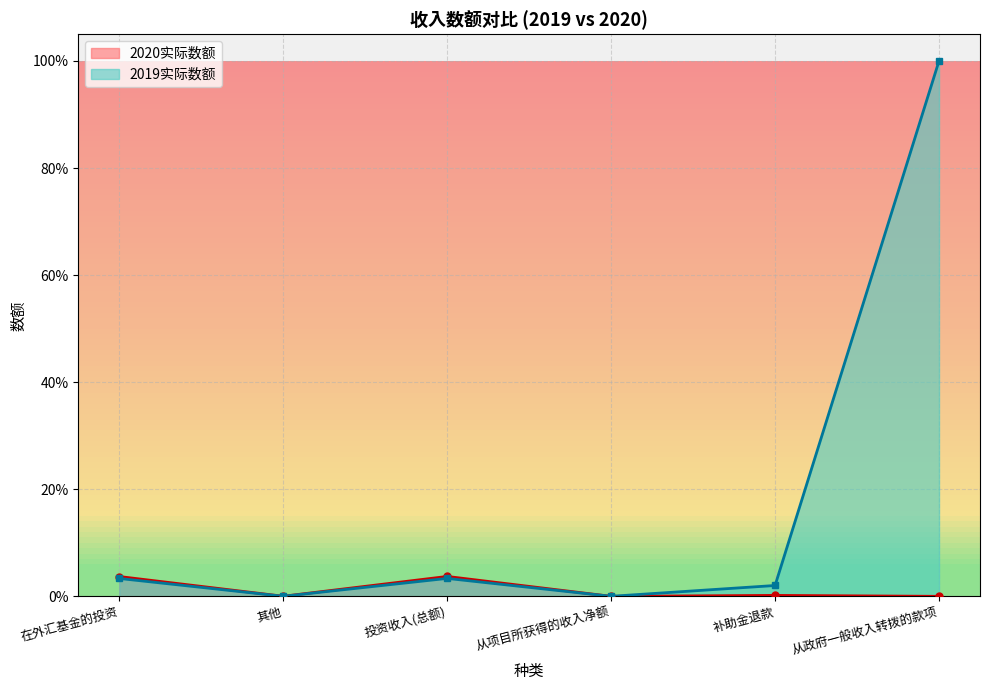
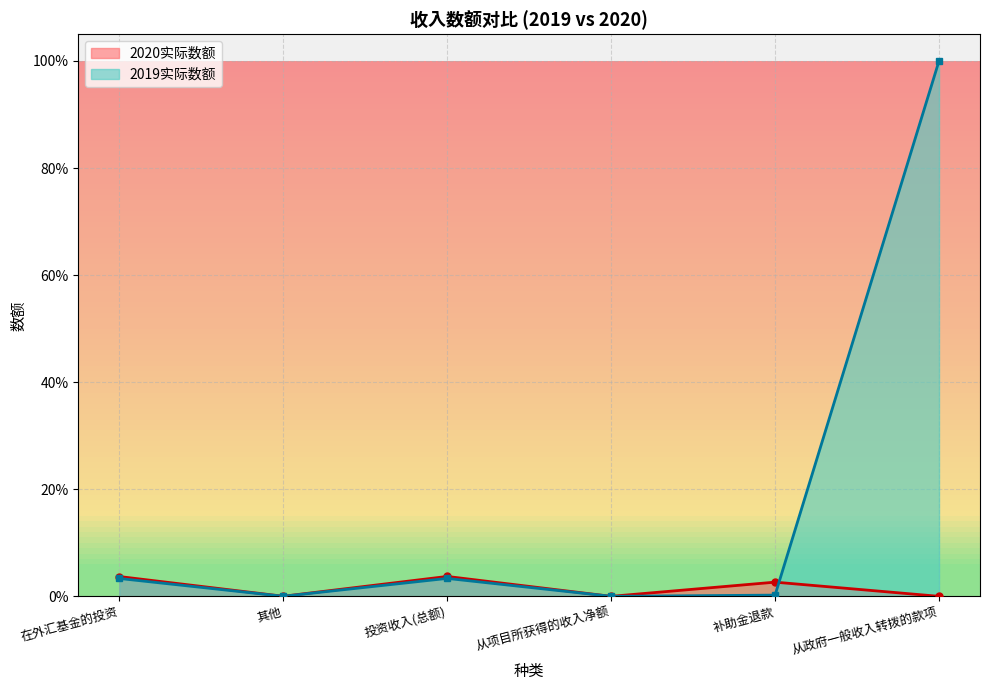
2020实际数额, 补助金退款: 0% -> 3%
2019实际数额, 补助金退款: 2% -> 0%
